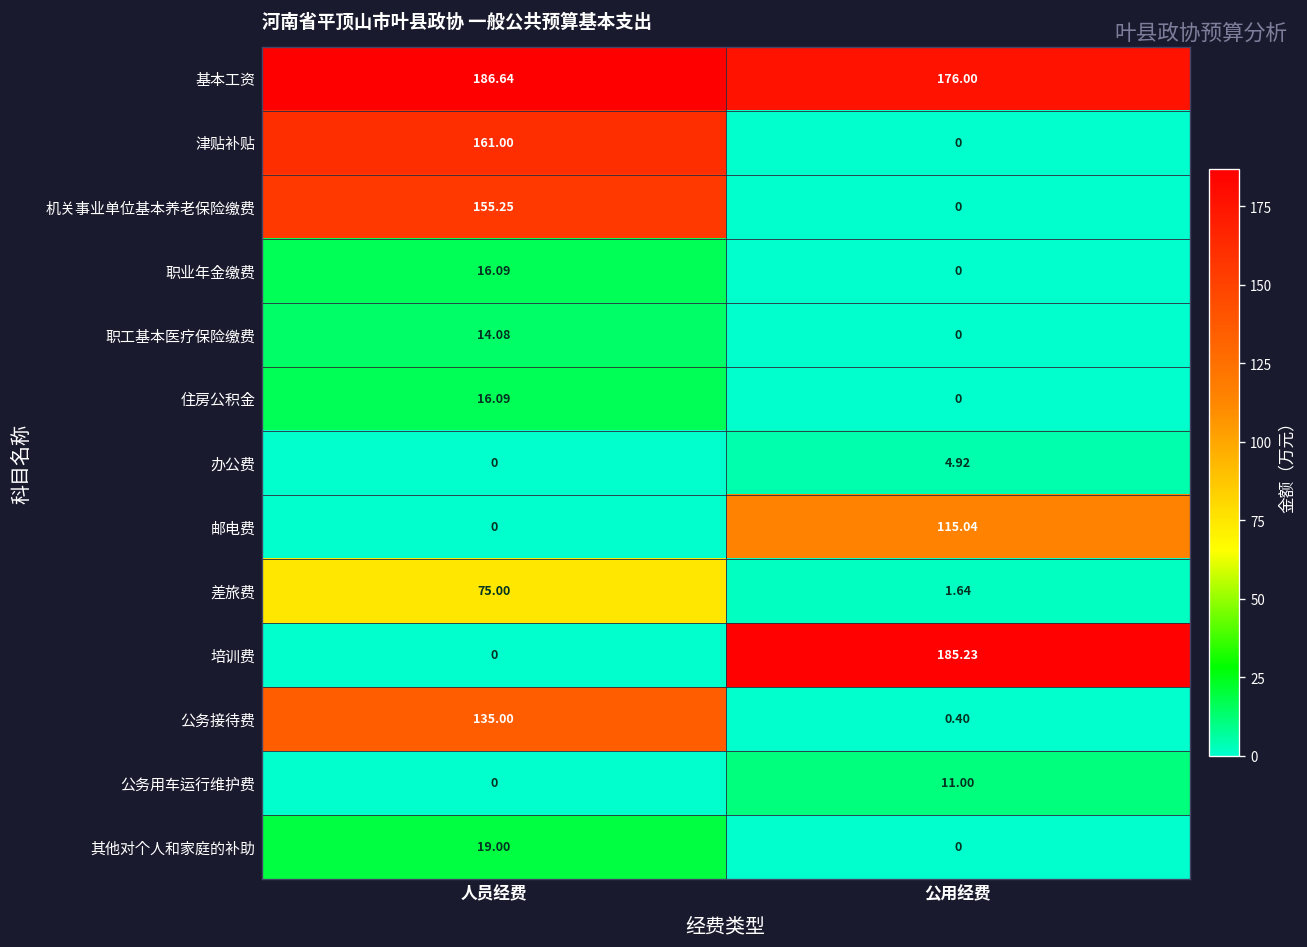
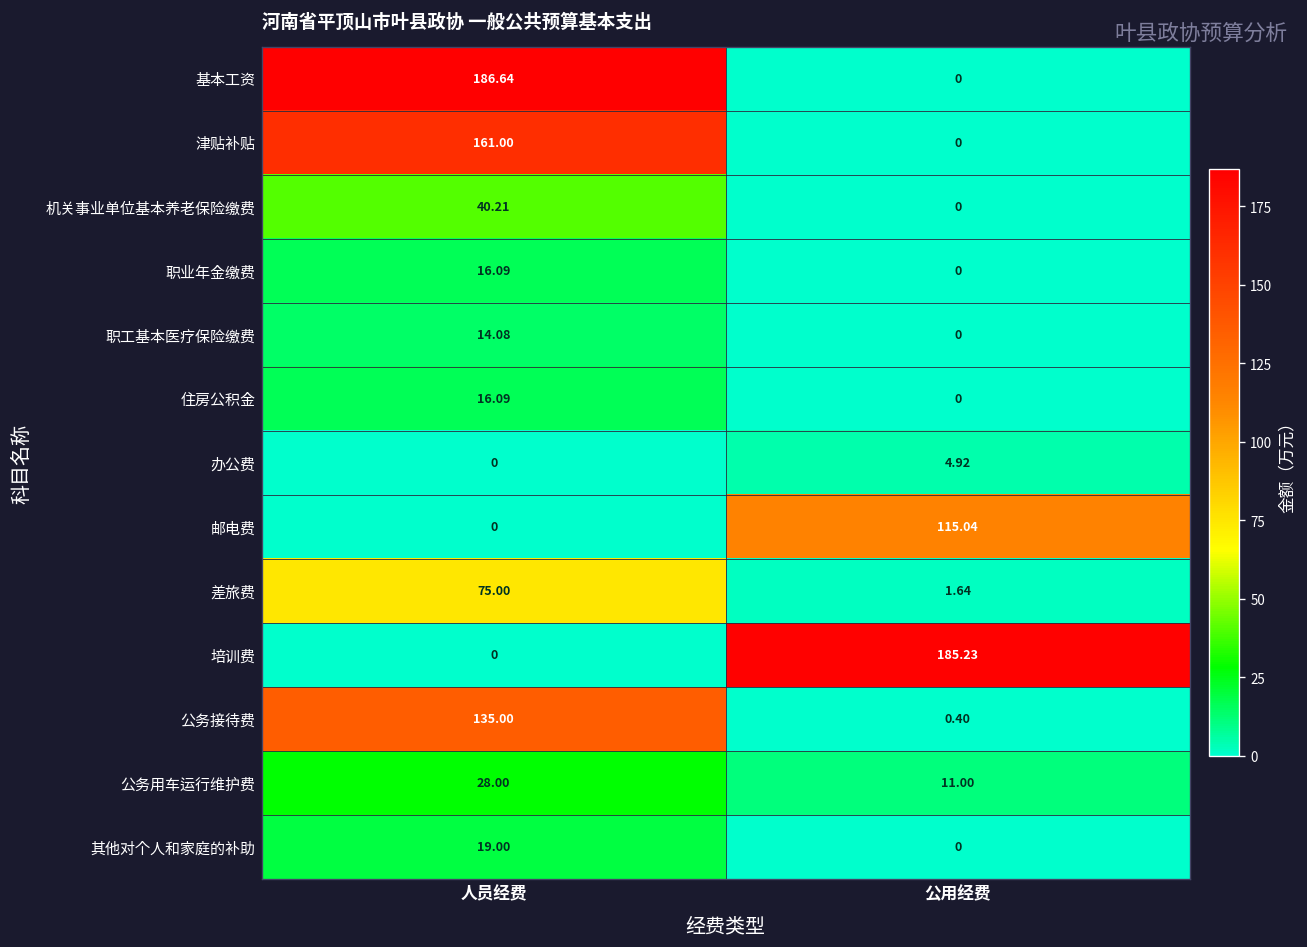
基本工资, 公用经费: 176.00 -> 0
机关事业单位基本养老保险缴费, 人员经费: 155.25 -> 40.21
公务用车运行维护费, 人员经费: 0 -> 28.00
